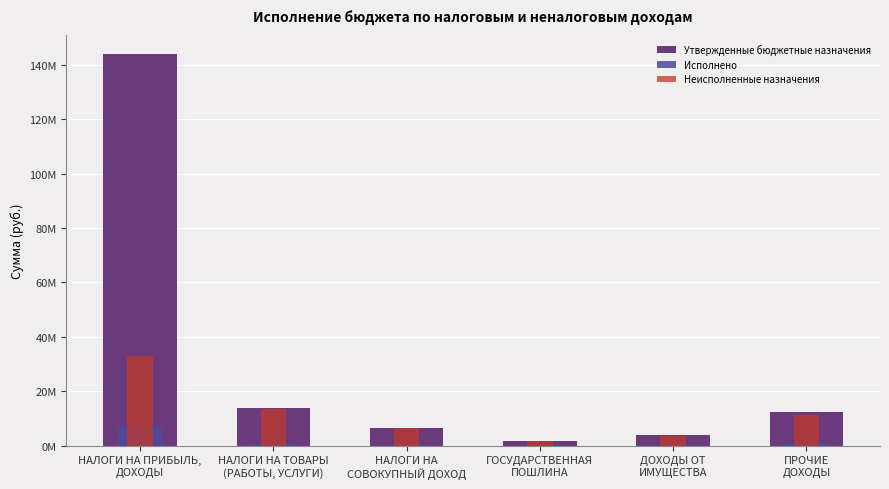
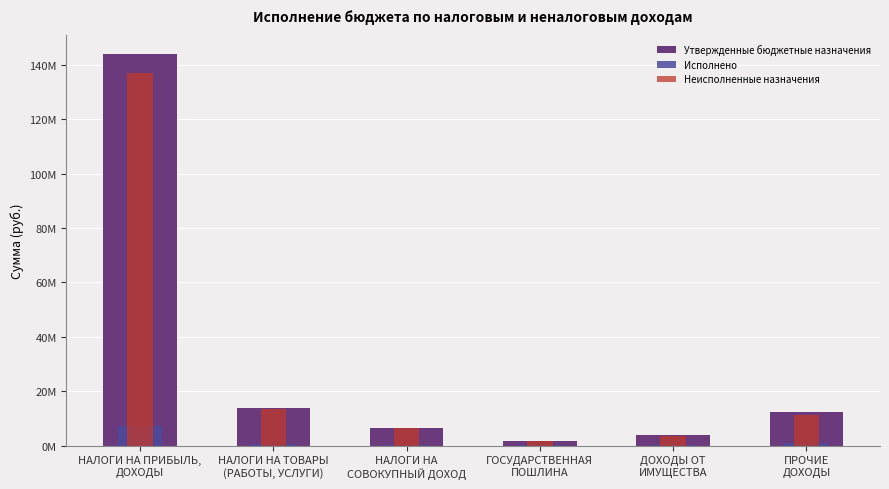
Неисполненные назначения, НАЛОГИ НА ПРИБЫЛЬ, ДОХОДЫ: 33000000 -> 137000000
